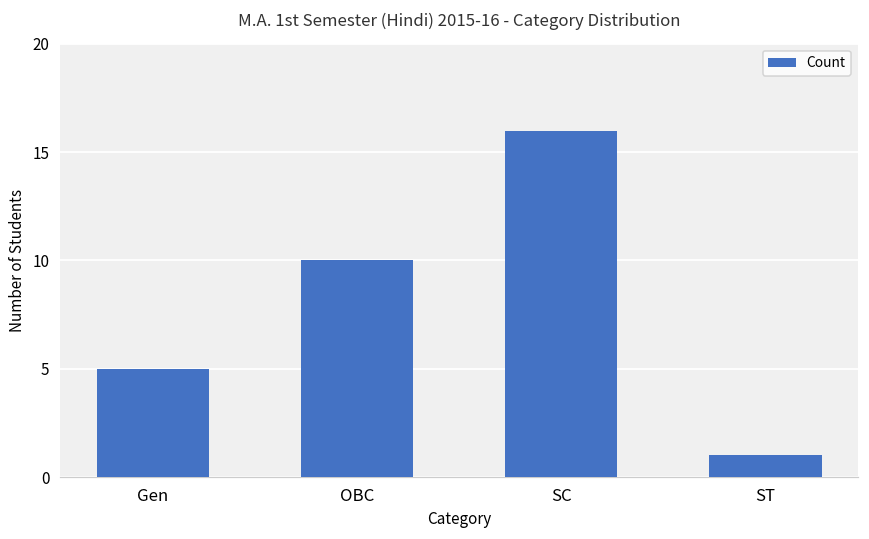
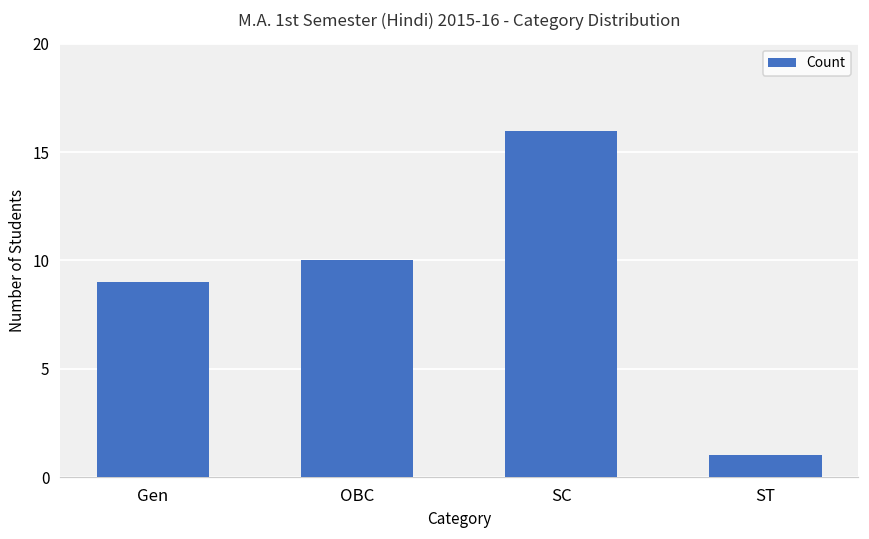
Gen: 5 -> 9
